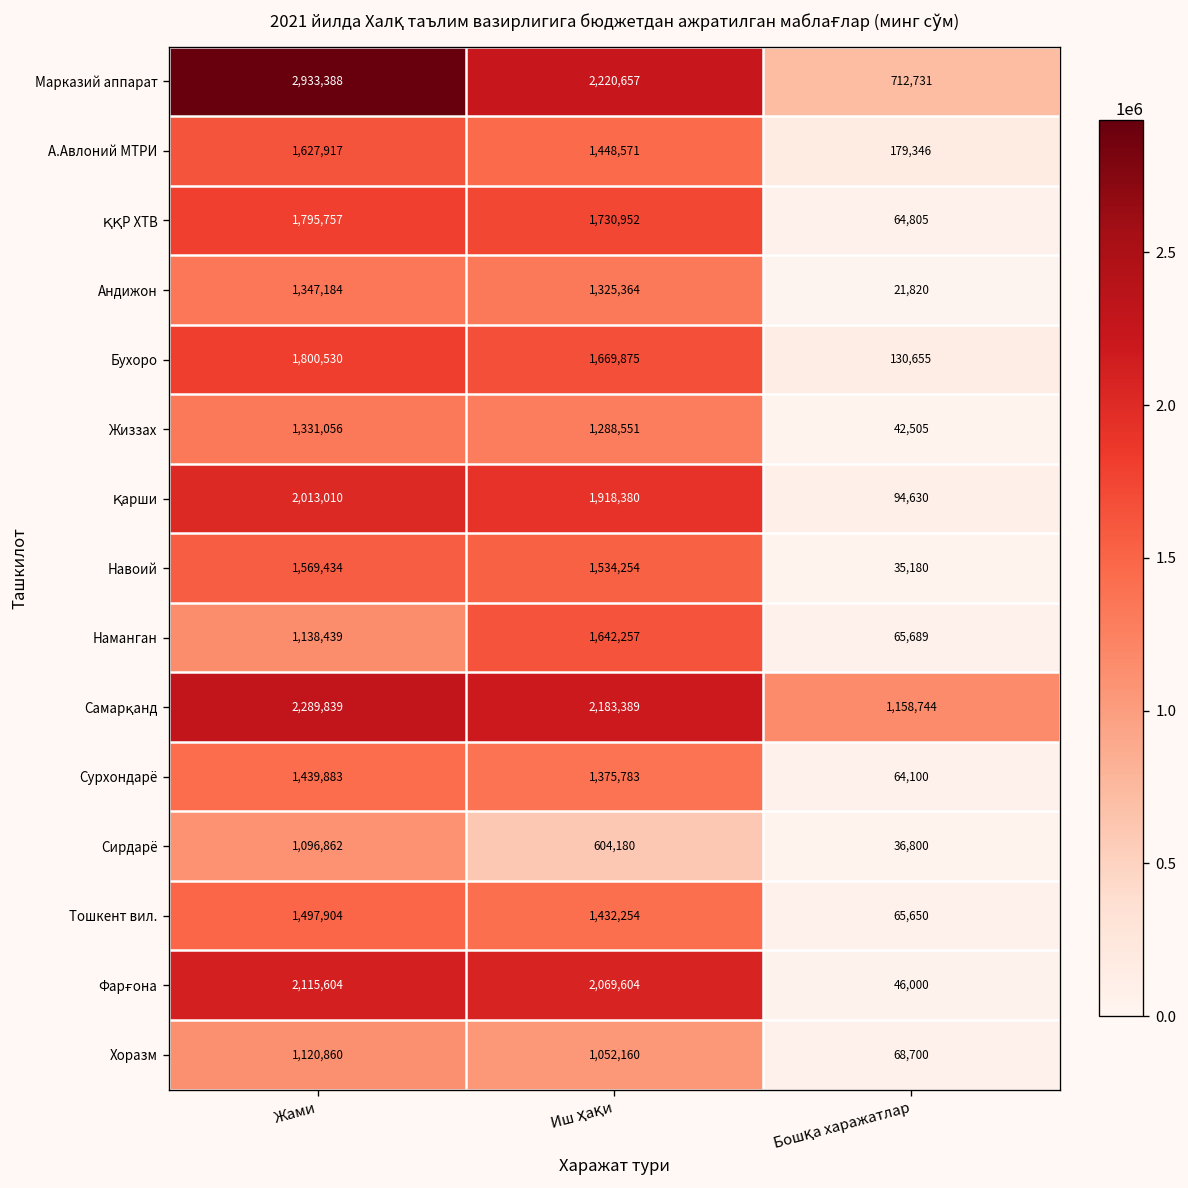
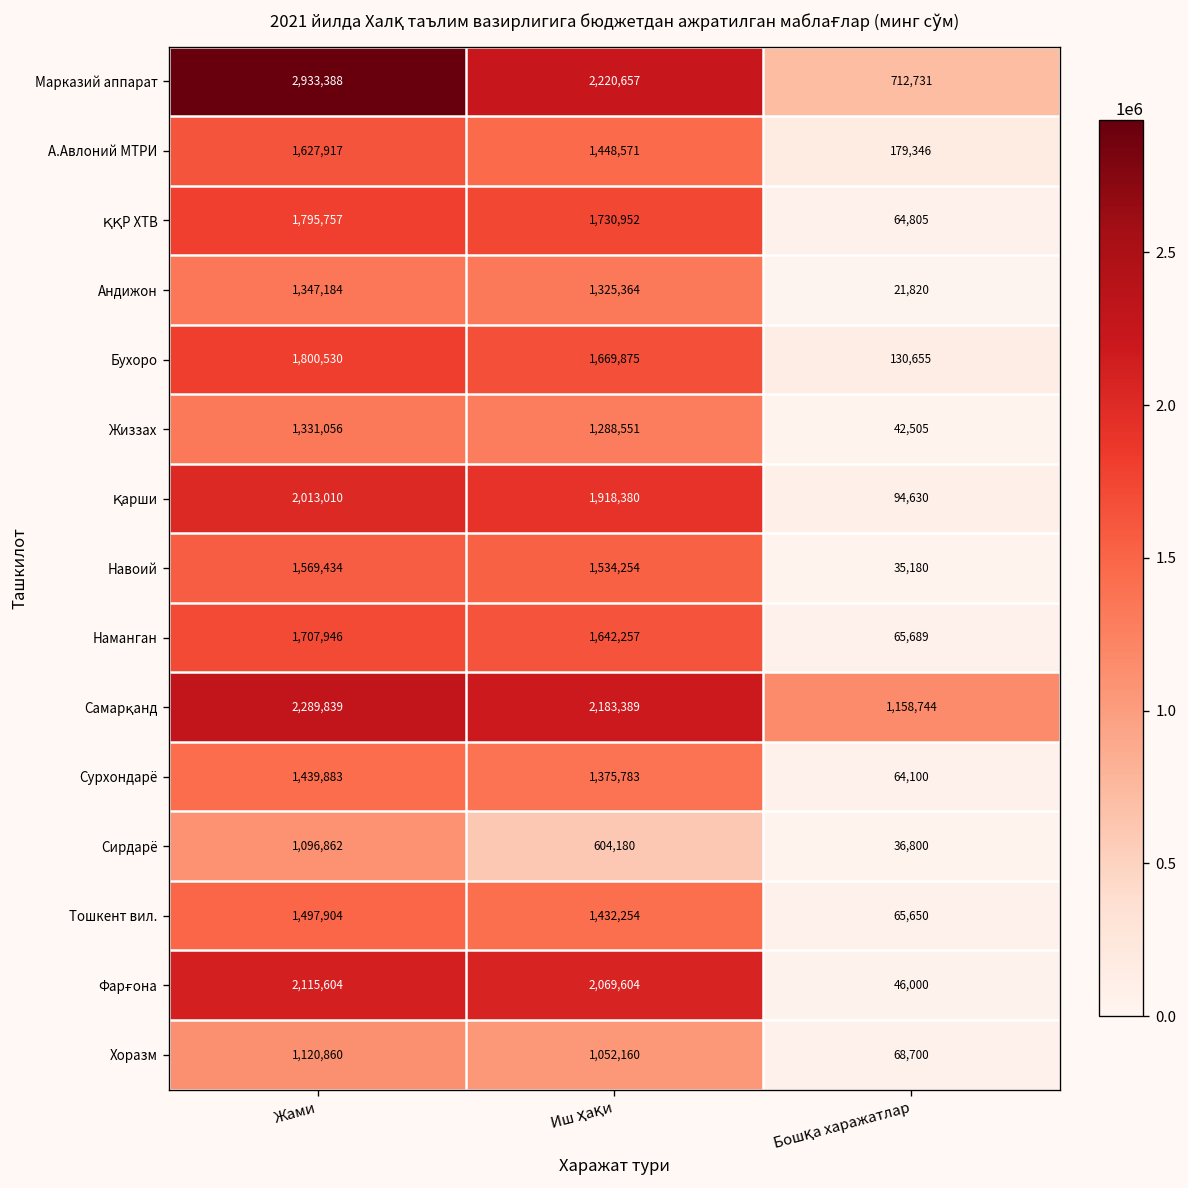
Наманган, Жами: 1,138,439 -> 1,707,946
